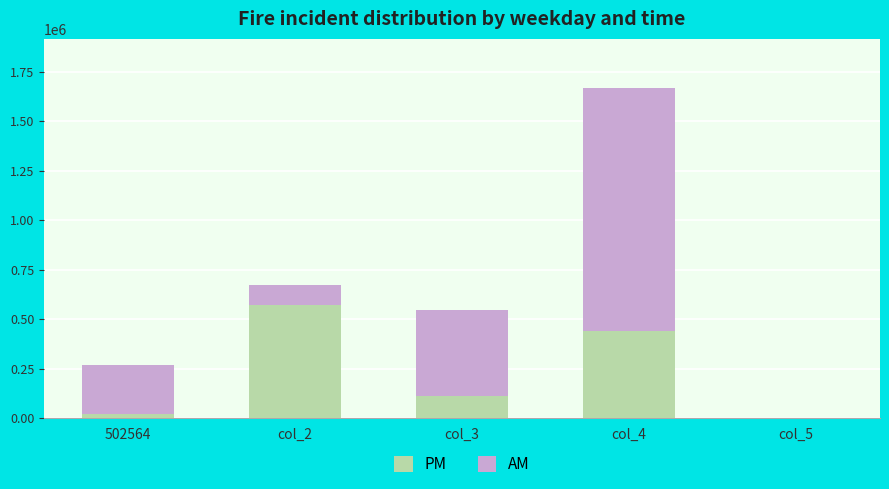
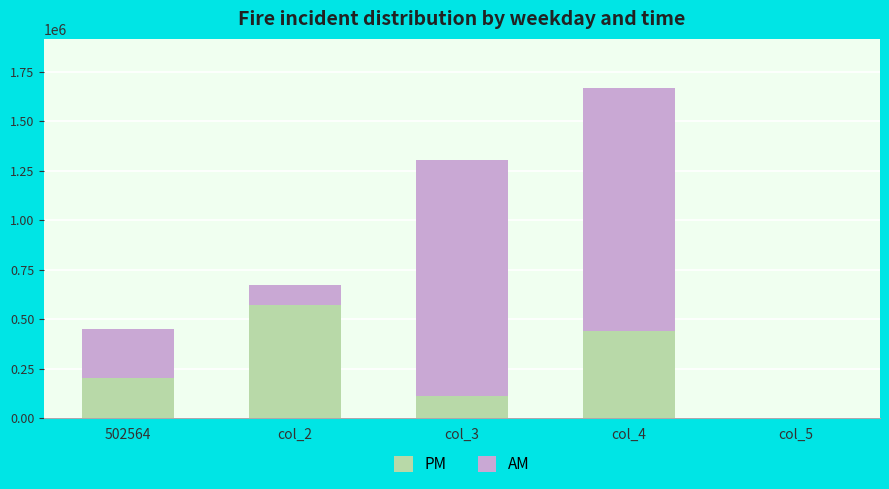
PM, 502564: 20000 -> 200000
AM, col_3: 430000 -> 1190000
